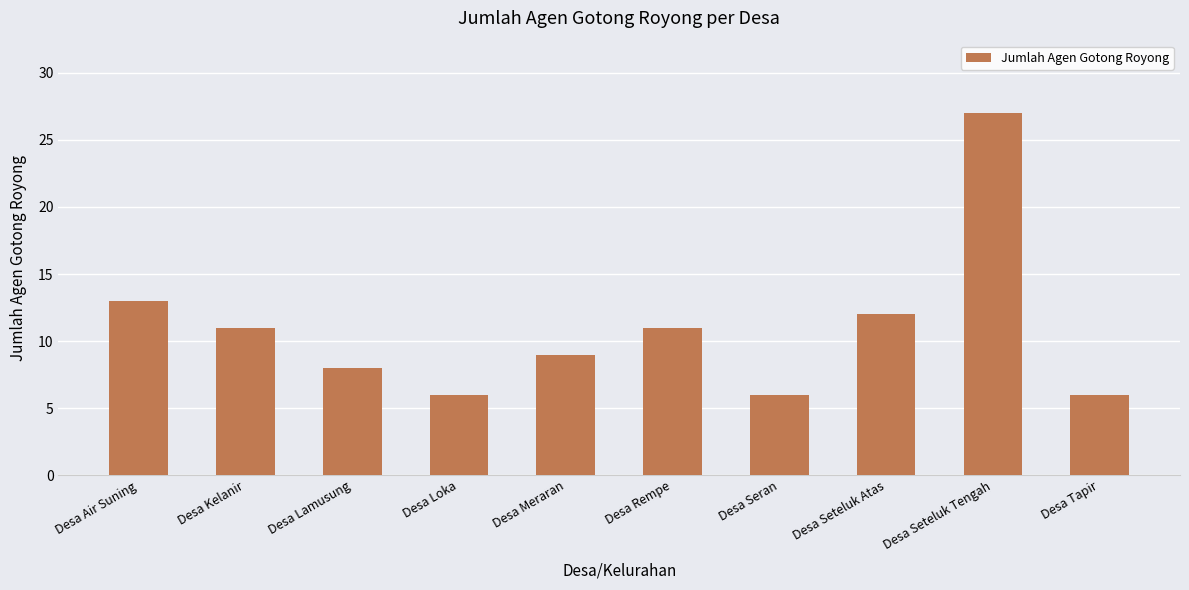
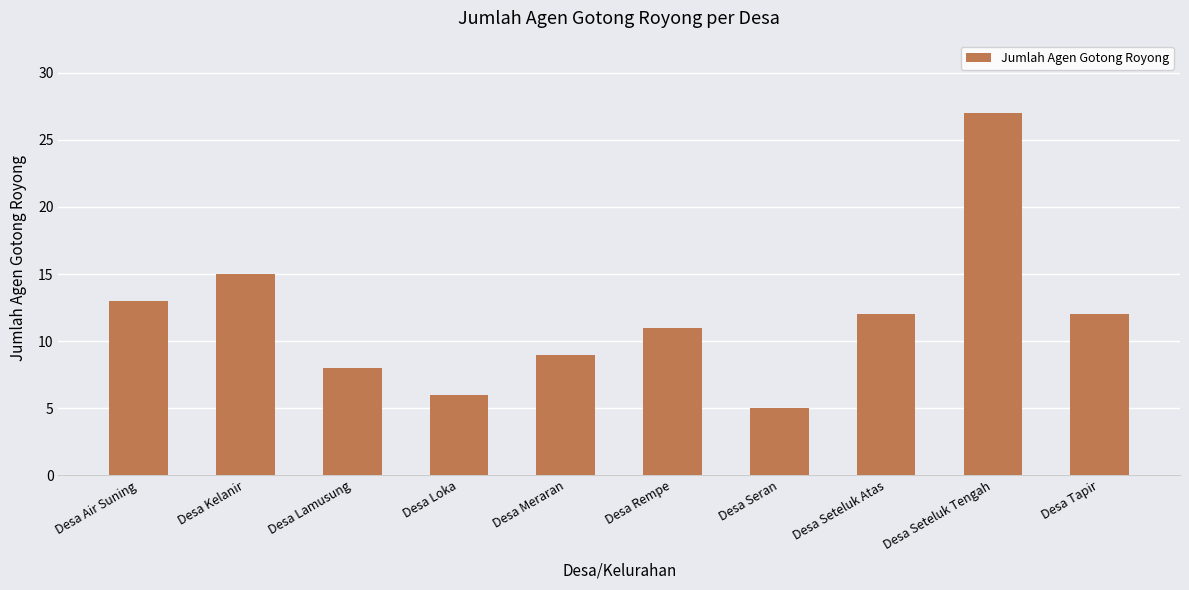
Desa Kelanir: 11 -> 15
Desa Seran: 6 -> 5
Desa Tapir: 6 -> 12
